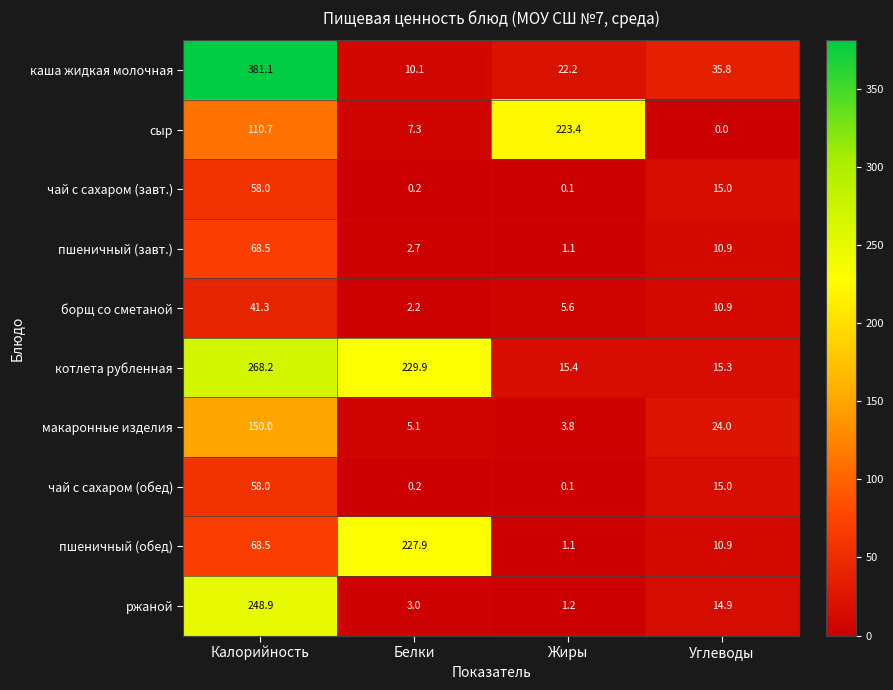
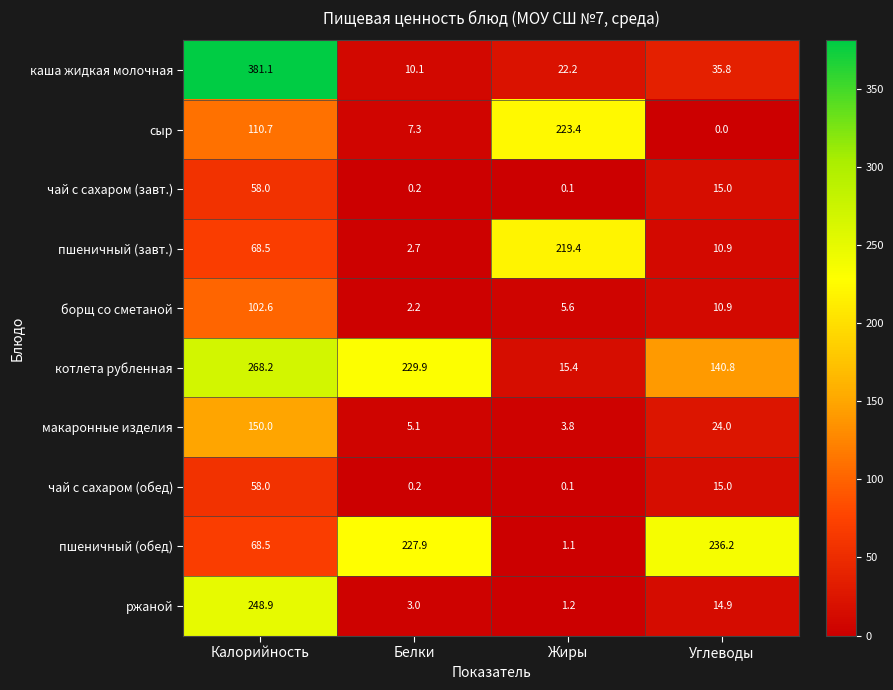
пшеничный (завт.), Жиры: 1.1 -> 219.4
борщ со сметаной, Калорийность: 41.3 -> 102.6
котлета рубленная, Углеводы: 15.3 -> 140.8
пшеничный (обед), Углеводы: 10.9 -> 236.2
